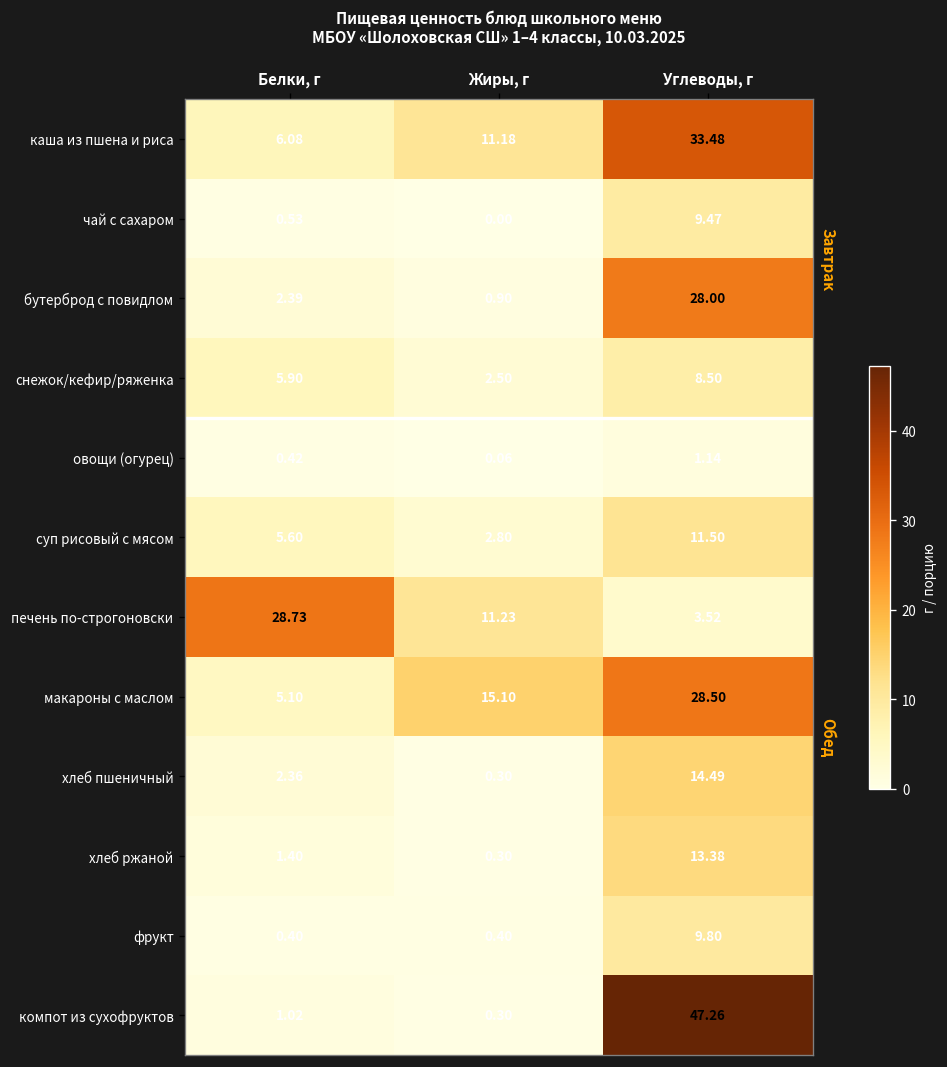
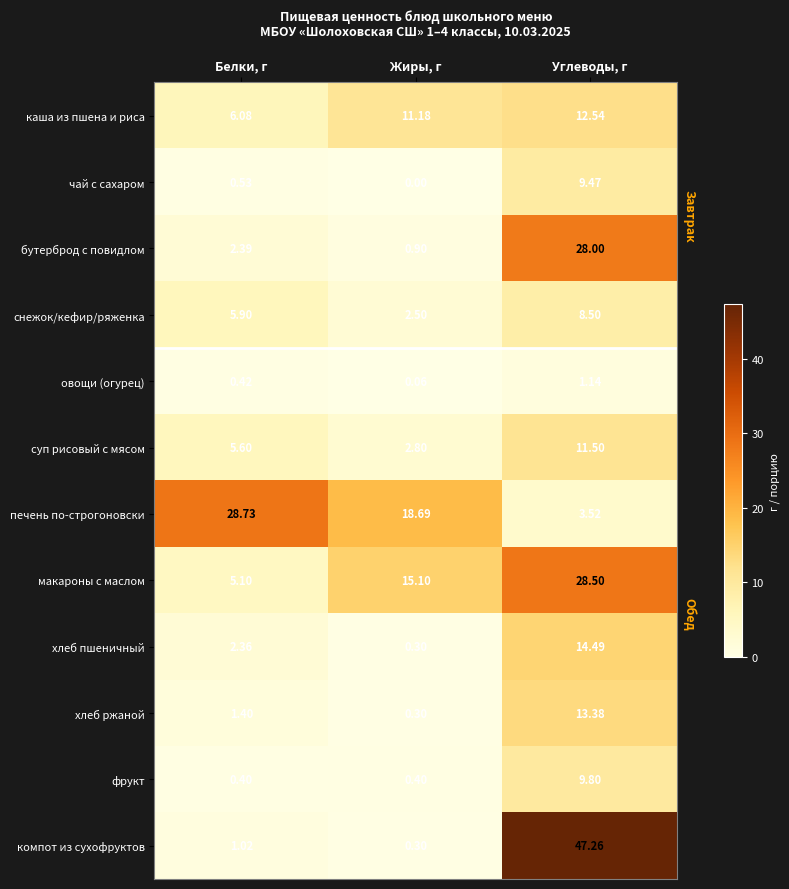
каша из пшена и риса, Углеводы, г: 33.48 -> 12.54
печень по-строгоновски, Жиры, г: 11.23 -> 18.69
